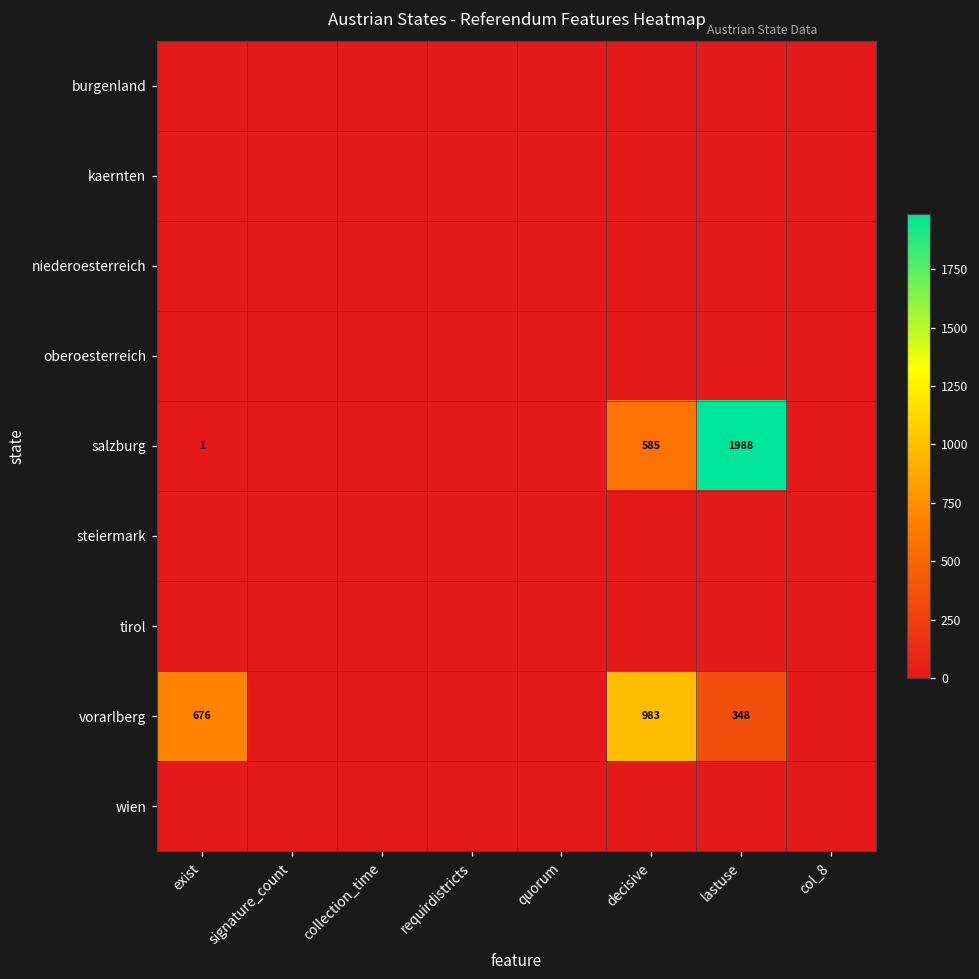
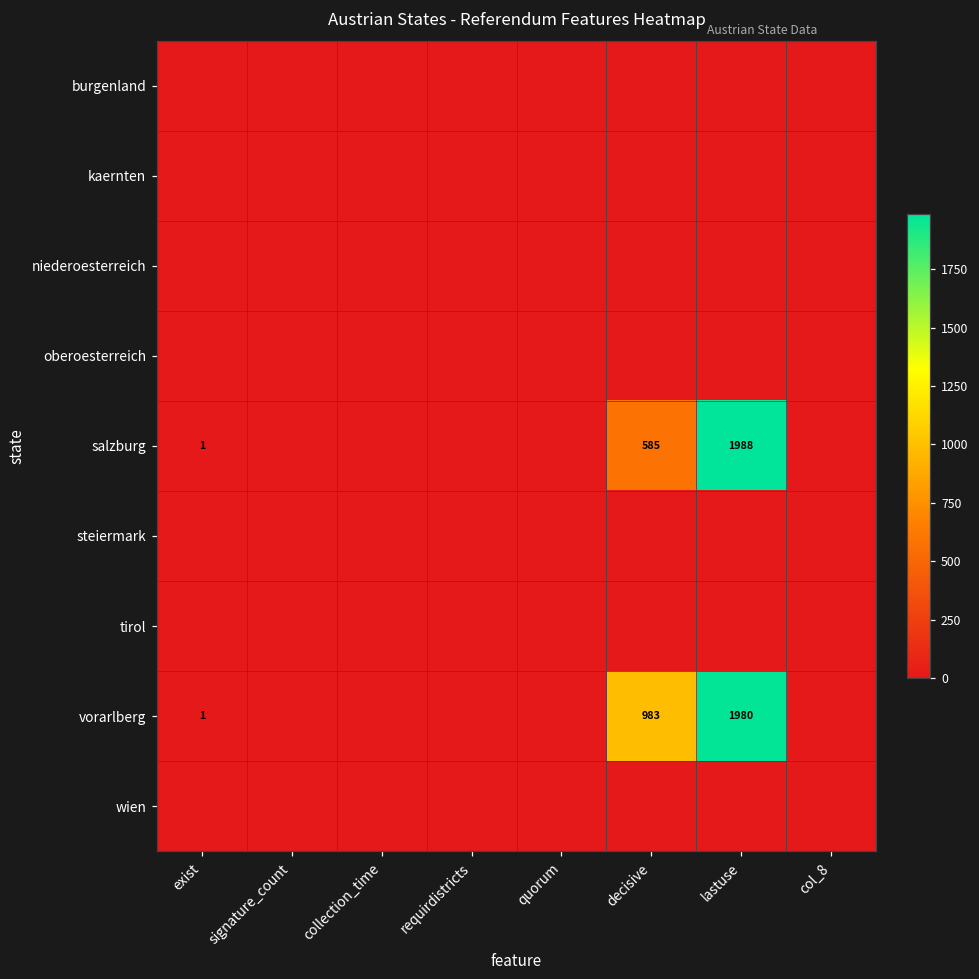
vorarlberg, exist: 676 -> 1
vorarlberg, lastuse: 348 -> 1980
